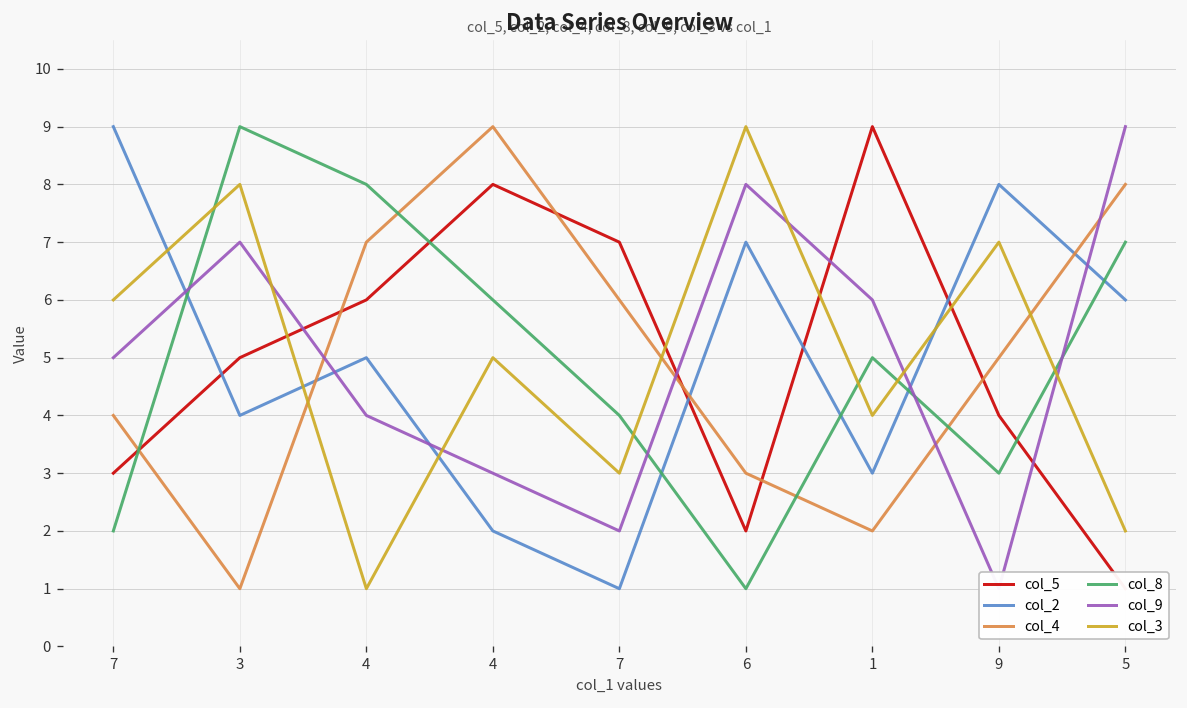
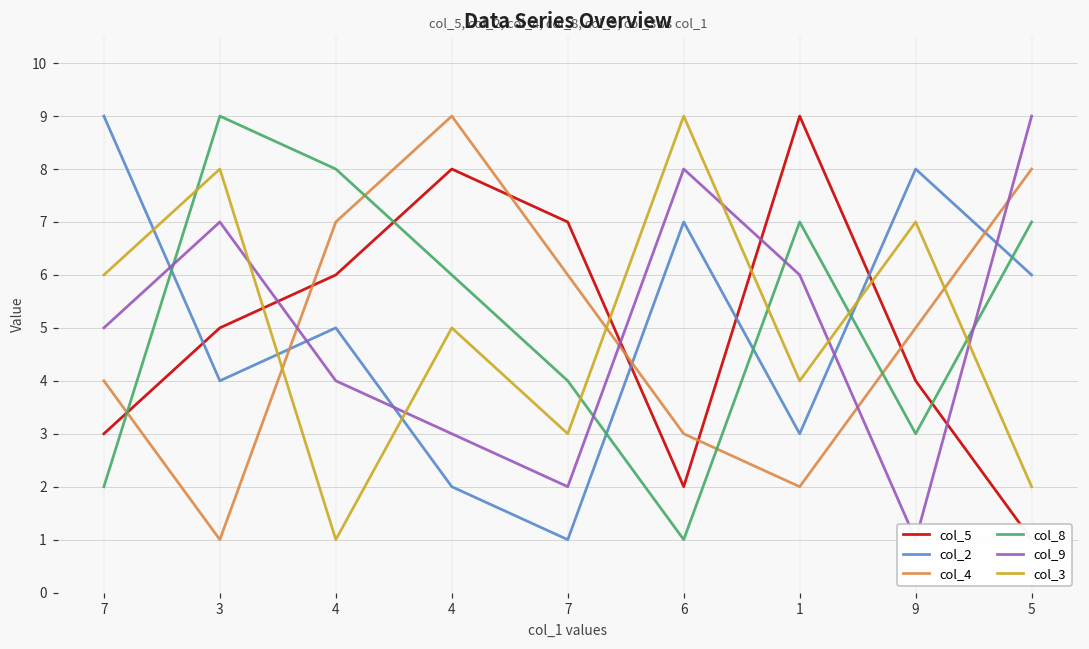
col_8, 1: 5 -> 7
